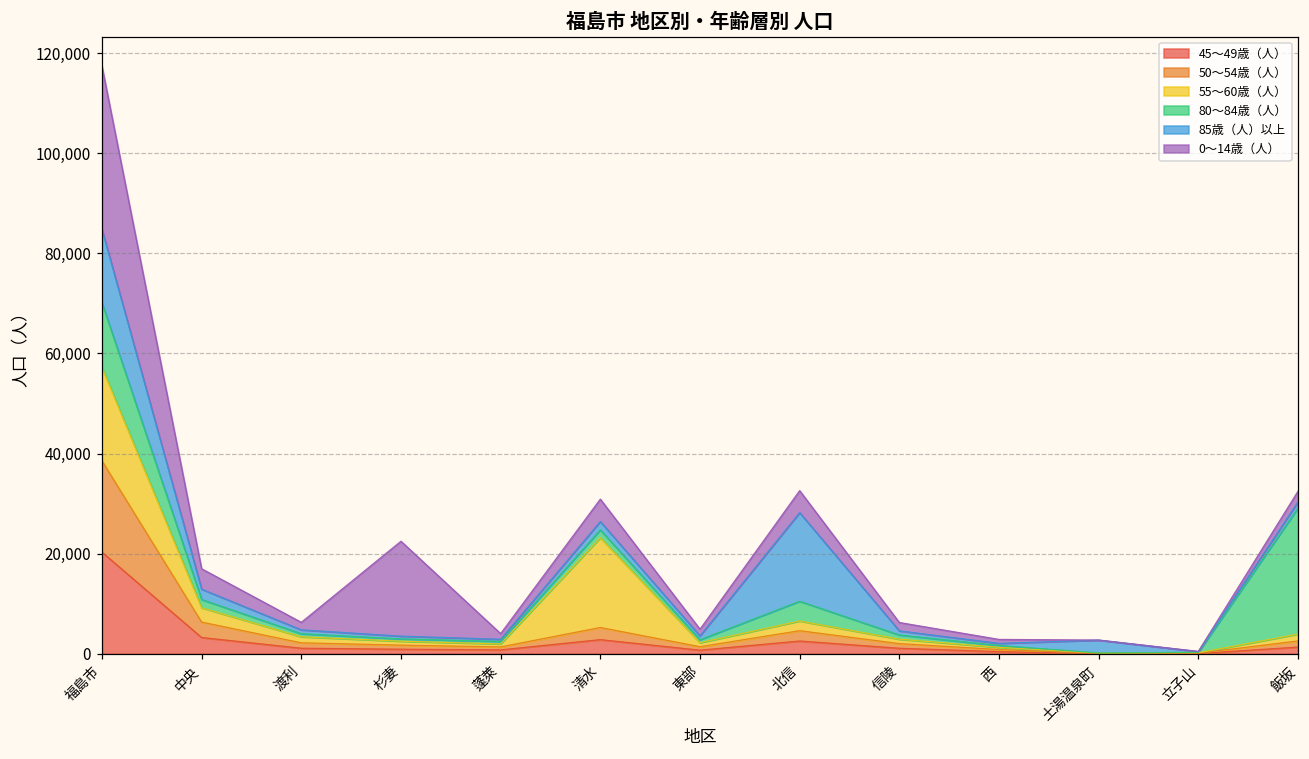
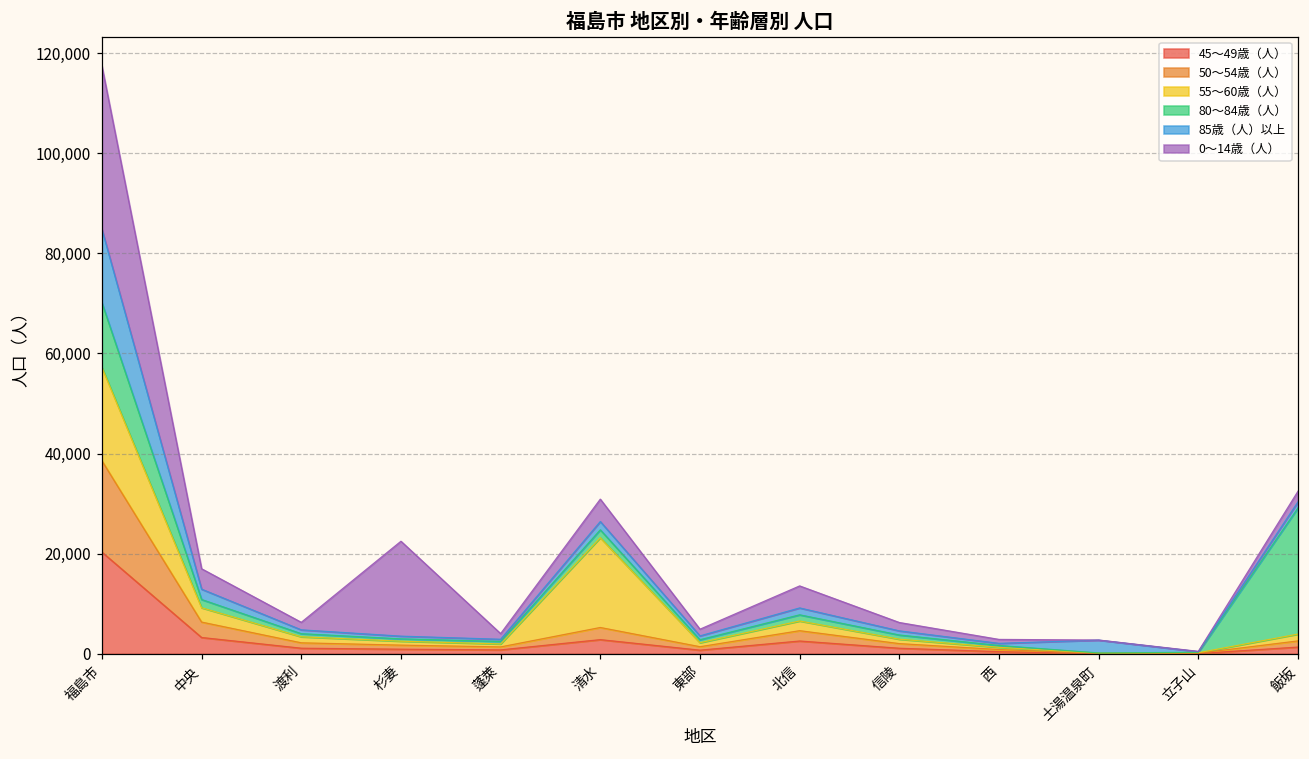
80～84歳（人）, 北信: 4,000 -> 1,000
85歳（人）以上, 北信: 18,000 -> 1,000
